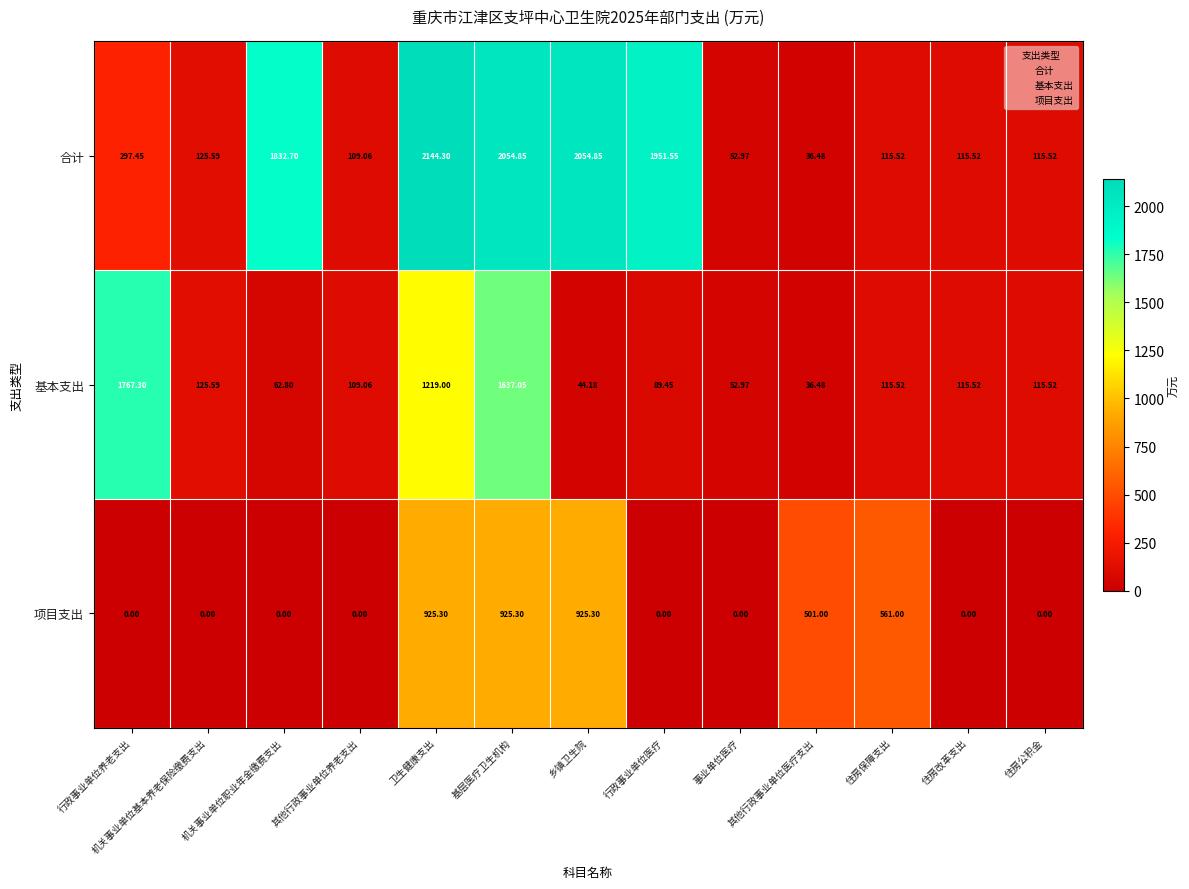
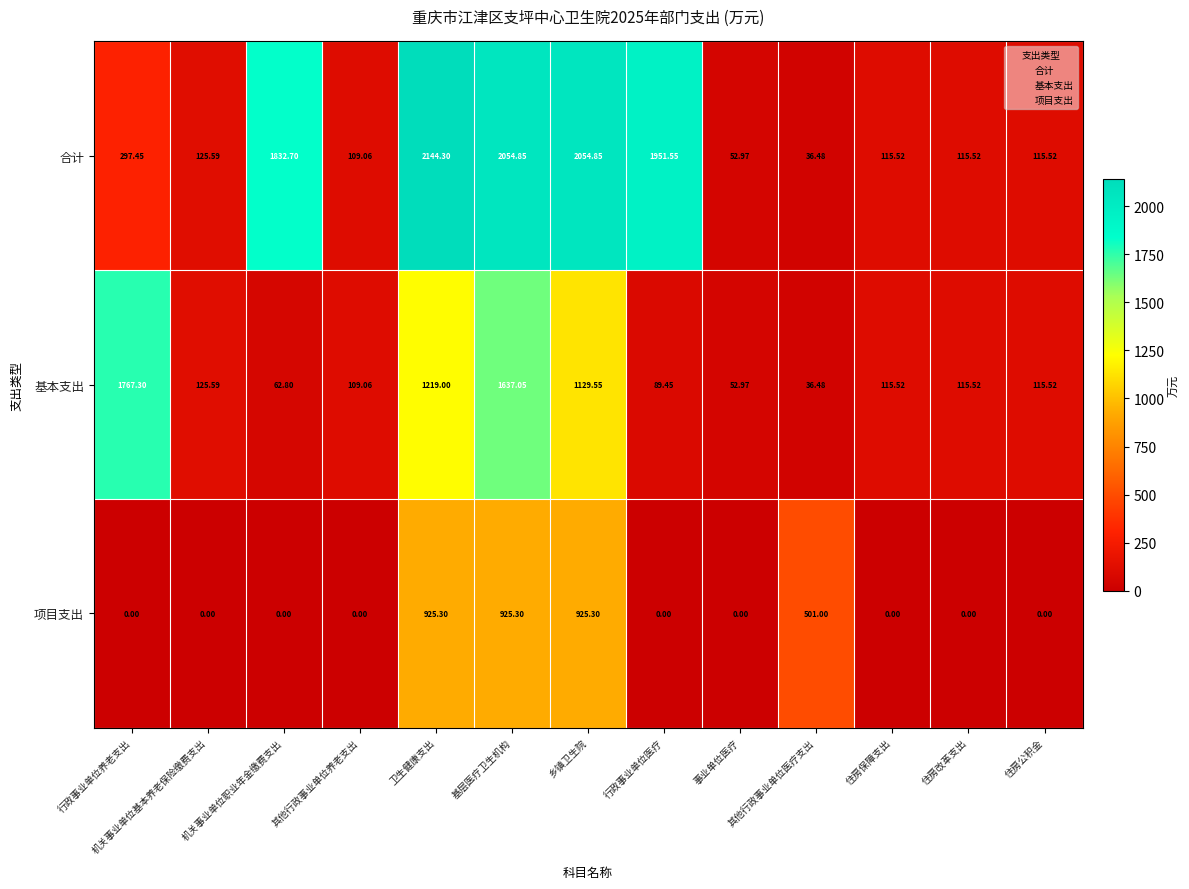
基本支出, 乡镇卫生院: 44.18 -> 1129.55
项目支出, 住房保障支出: 561.00 -> 0.00
